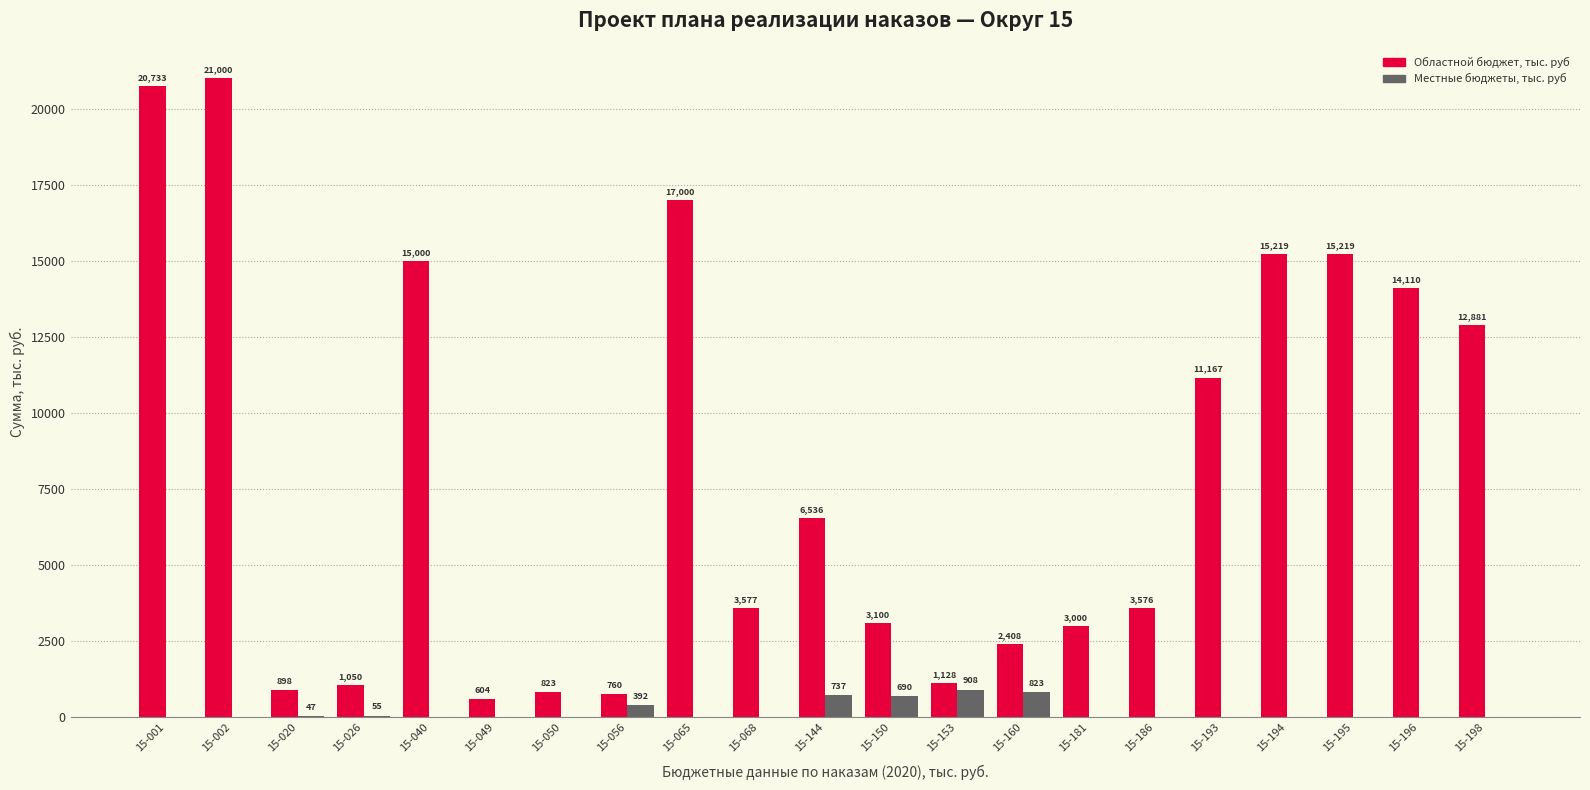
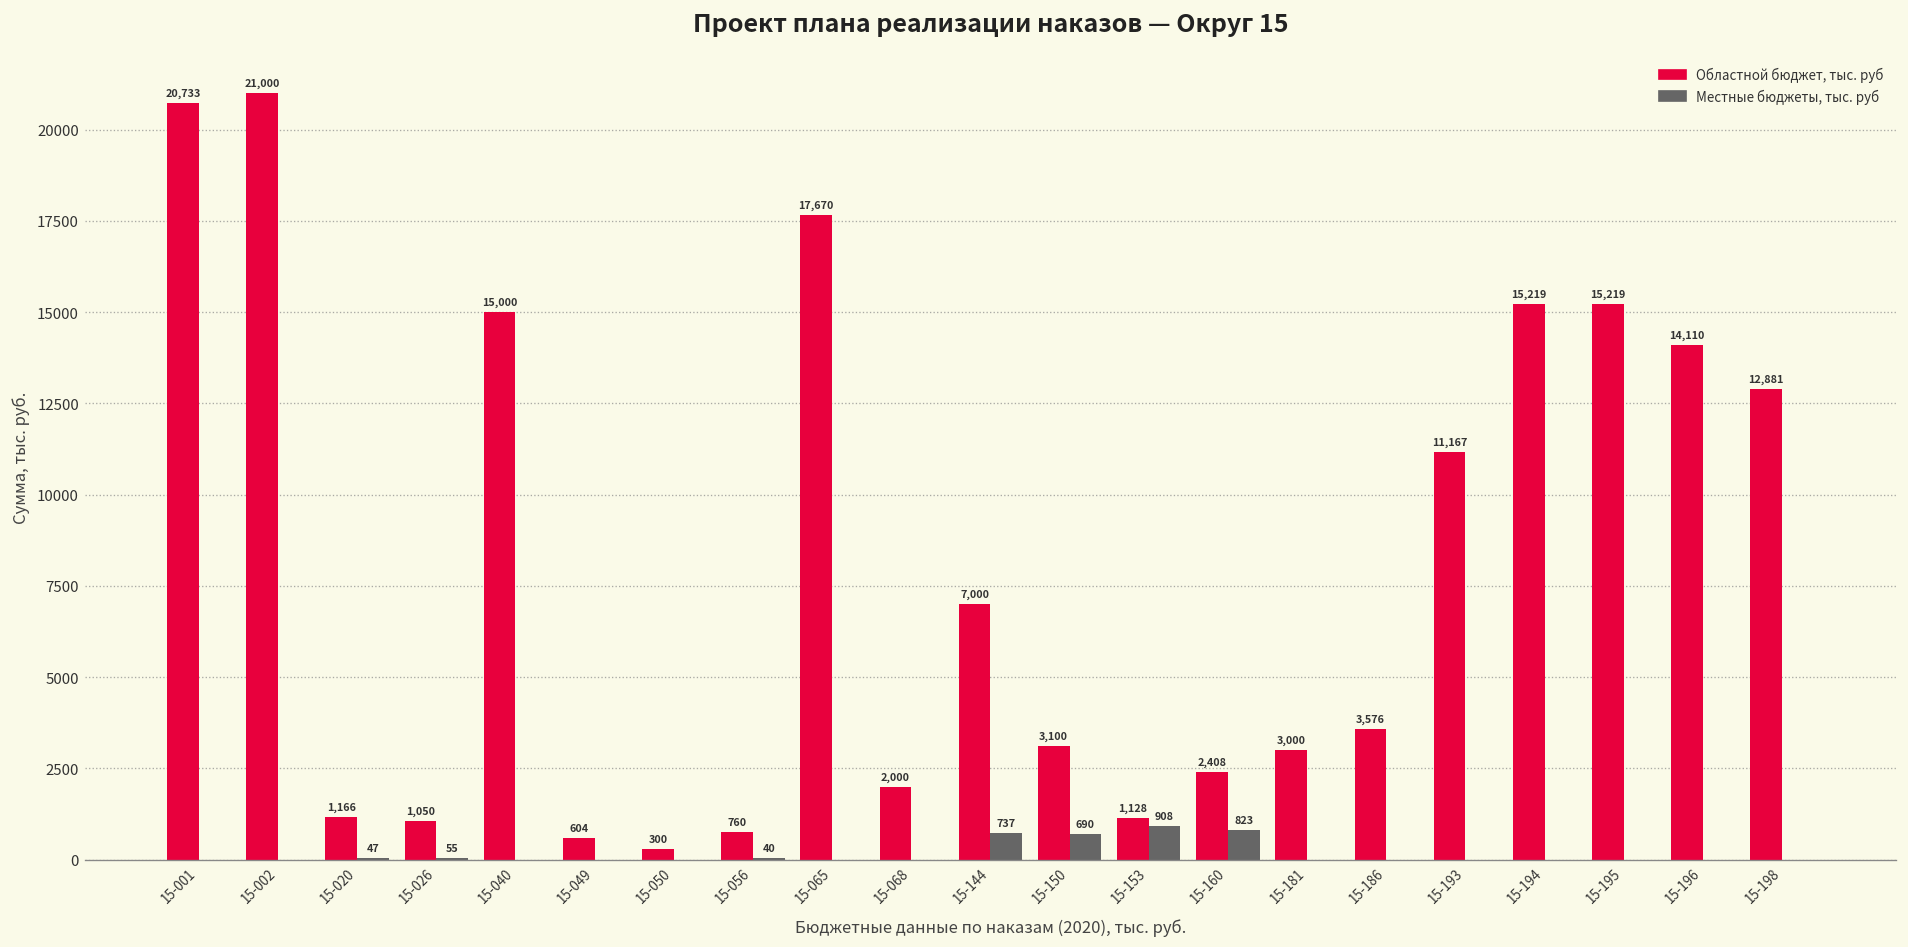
Областной бюджет, тыс. руб, 15-020: 898 -> 1,166
Областной бюджет, тыс. руб, 15-050: 823 -> 300
Местные бюджеты, тыс. руб, 15-056: 392 -> 40
Областной бюджет, тыс. руб, 15-065: 17,000 -> 17,670
Областной бюджет, тыс. руб, 15-068: 3,577 -> 2,000
Областной бюджет, тыс. руб, 15-144: 6,536 -> 7,000
